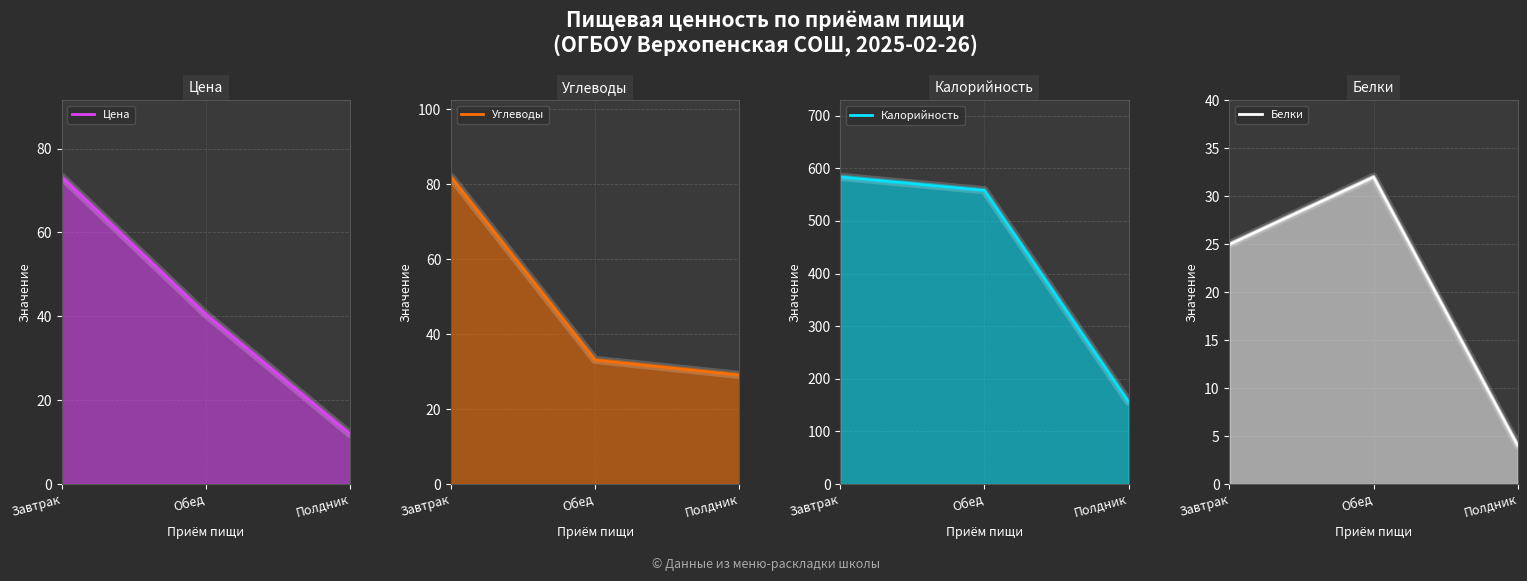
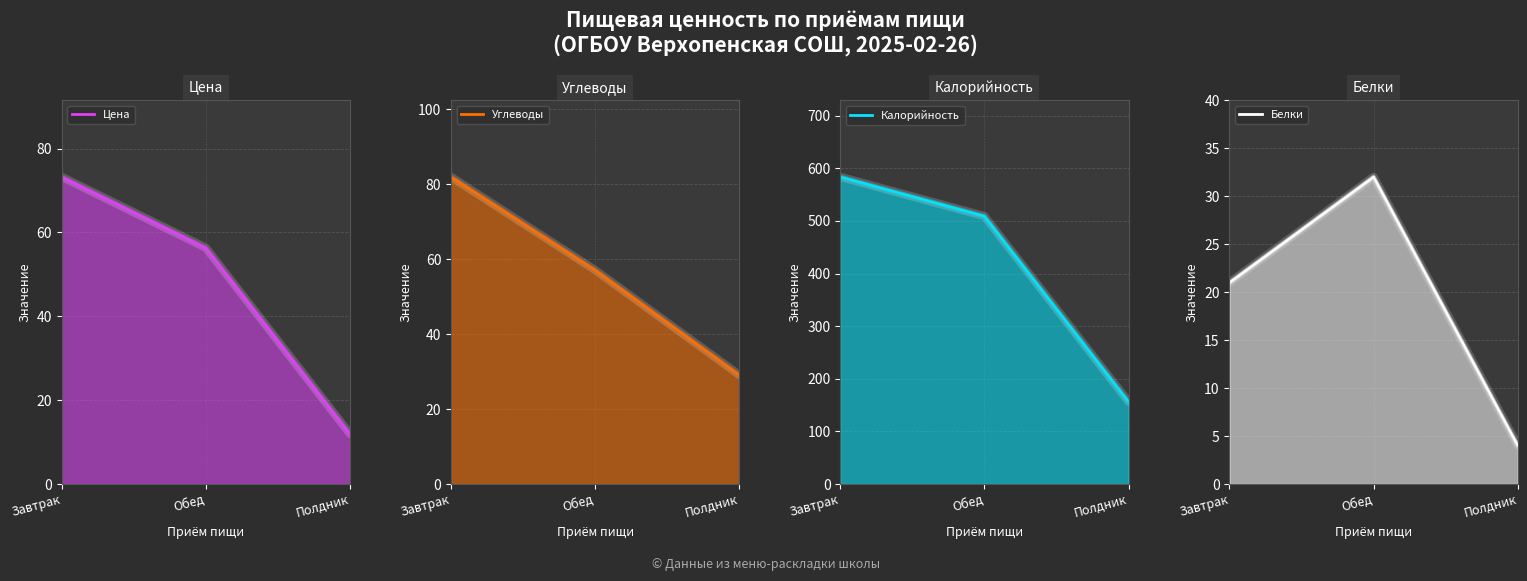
Цена, Обед: 40 -> 56
Углеводы, Обед: 33 -> 57
Калорийность, Обед: 560 -> 510
Белки, Завтрак: 25 -> 21
